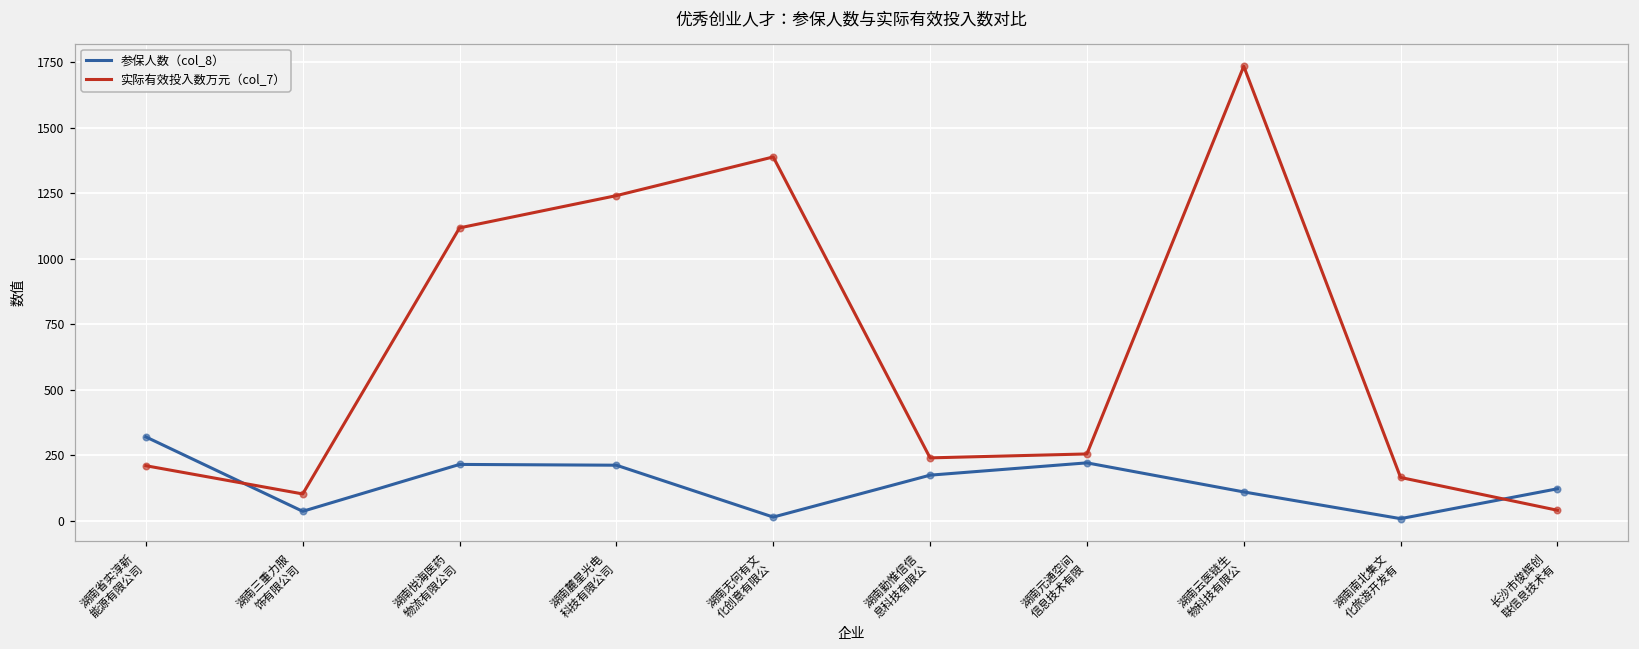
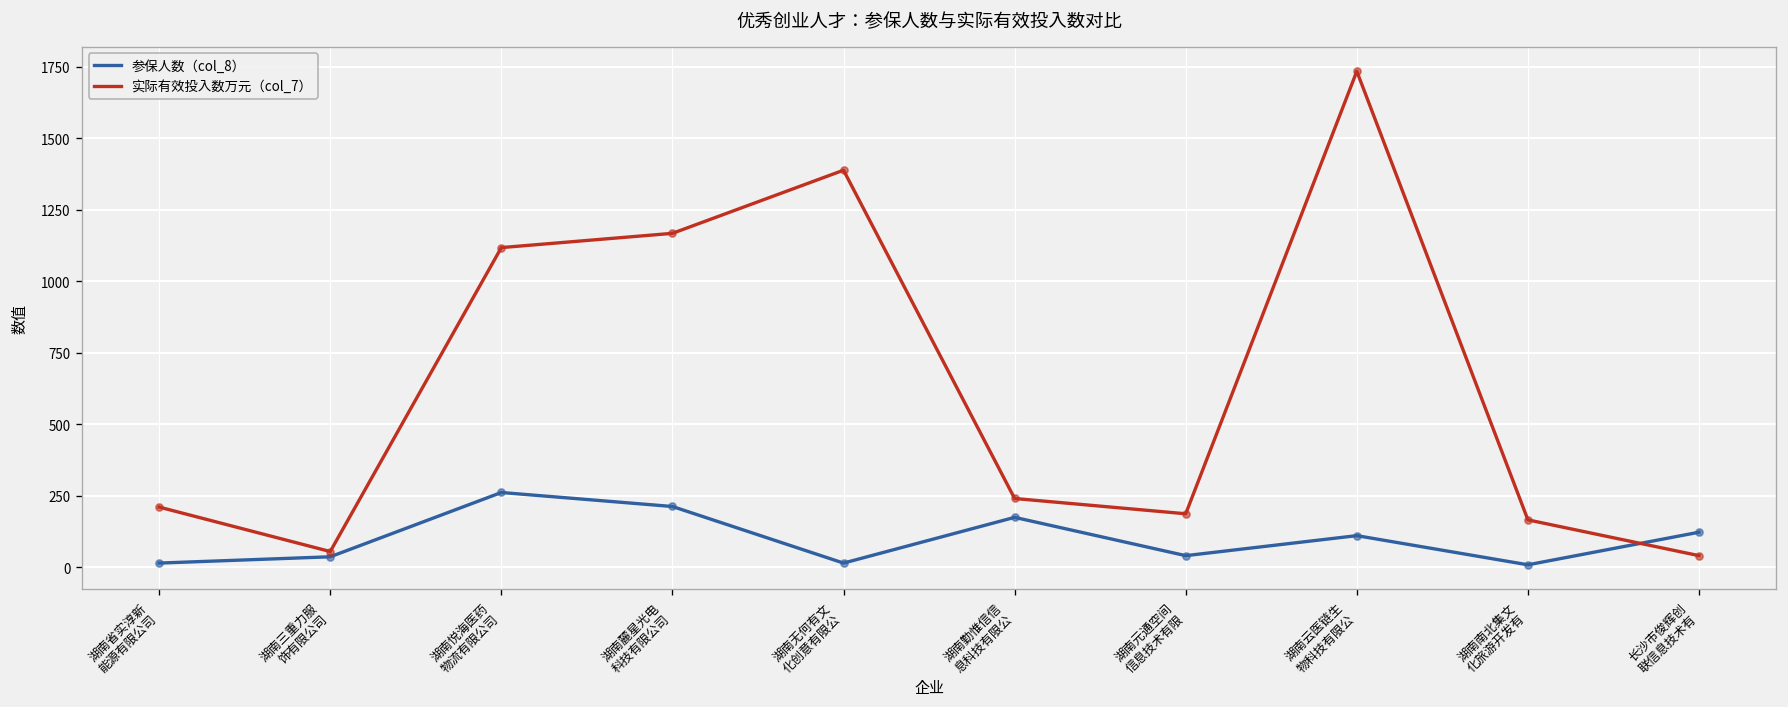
参保人数（col_8）, 湖南省实淳新 能源有限公司: 320 -> 10
实际有效投入数万元（col_7）, 湖南三重力服 饰有限公司: 100 -> 50
参保人数（col_8）, 湖南悦海医药 物流有限公司: 220 -> 260
实际有效投入数万元（col_7）, 湖南麓星光电 科技有限公司: 1240 -> 1170
参保人数（col_8）, 湖南元通空间 信息技术有限: 220 -> 40
实际有效投入数万元（col_7）, 湖南元通空间 信息技术有限: 250 -> 190
